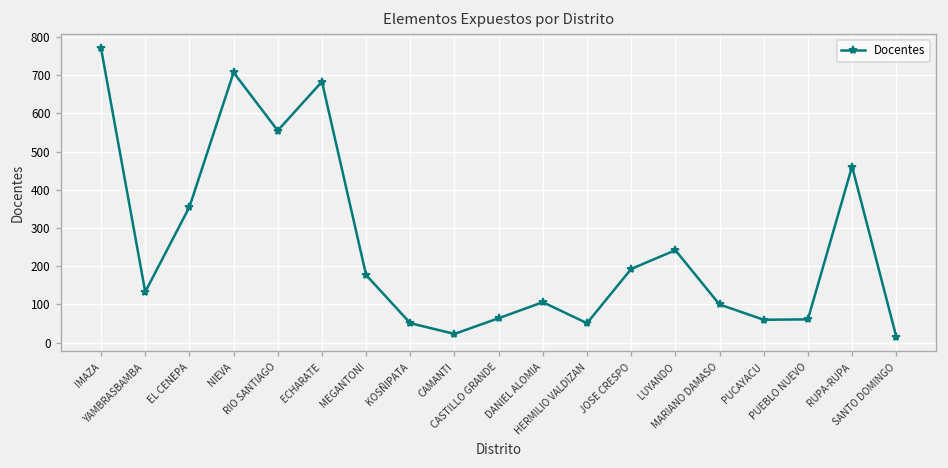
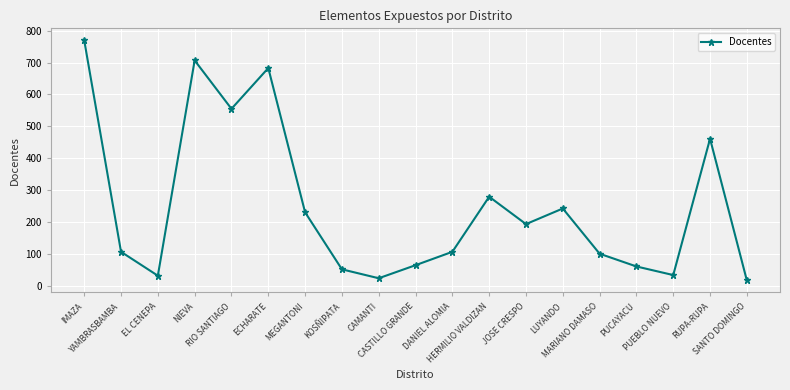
YAMBRASBAMBA: 130 -> 110
EL CENEPA: 360 -> 30
MEGANTONI: 180 -> 230
HERMILIO VALDIZAN: 50 -> 280
PUEBLO NUEVO: 60 -> 30
